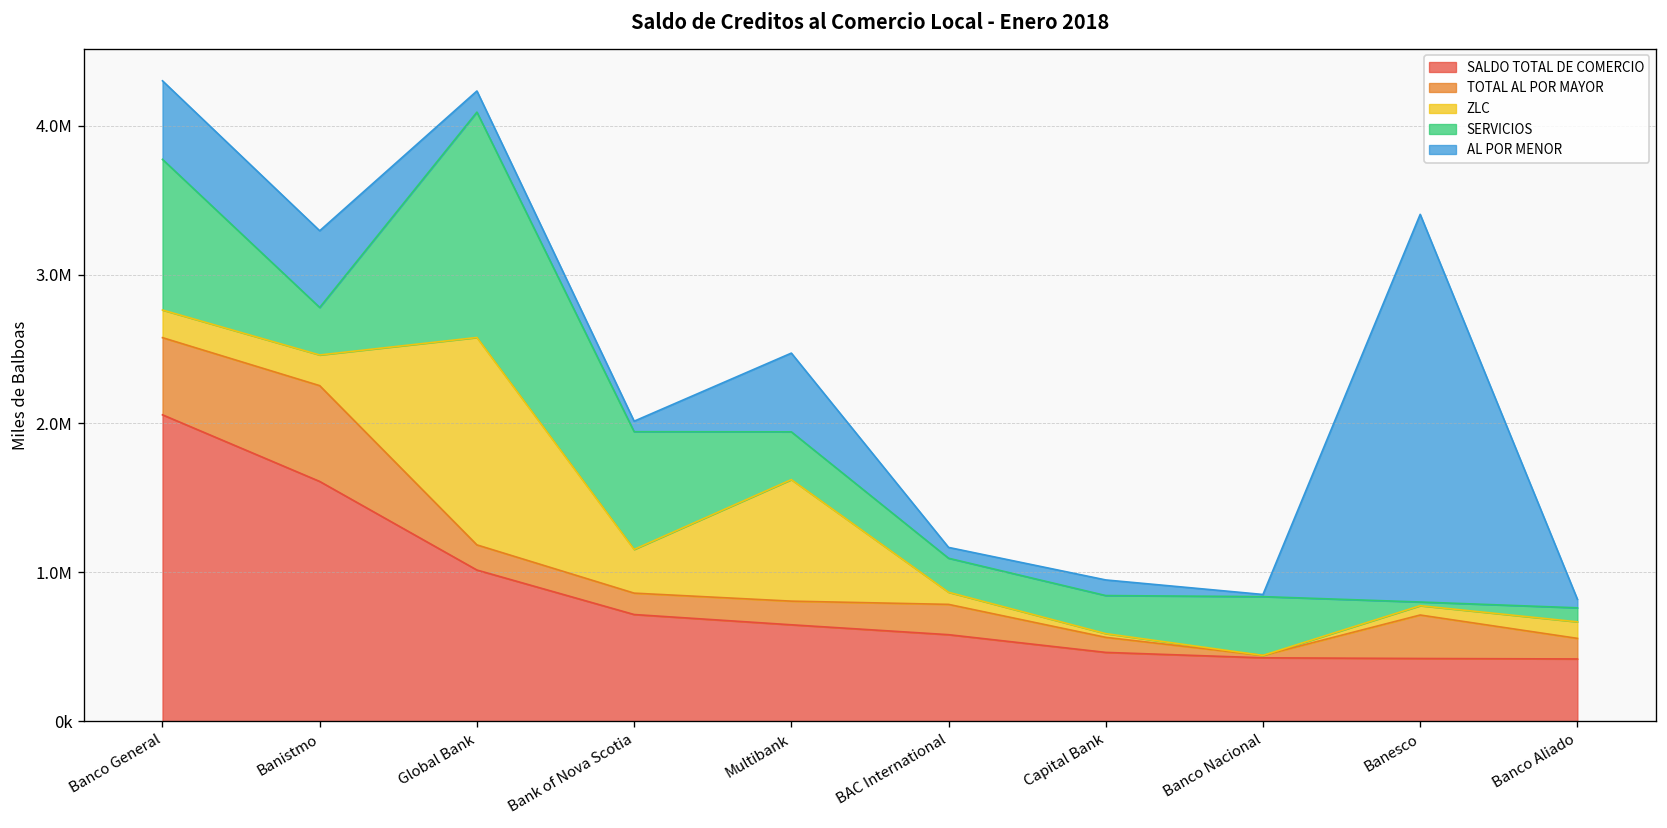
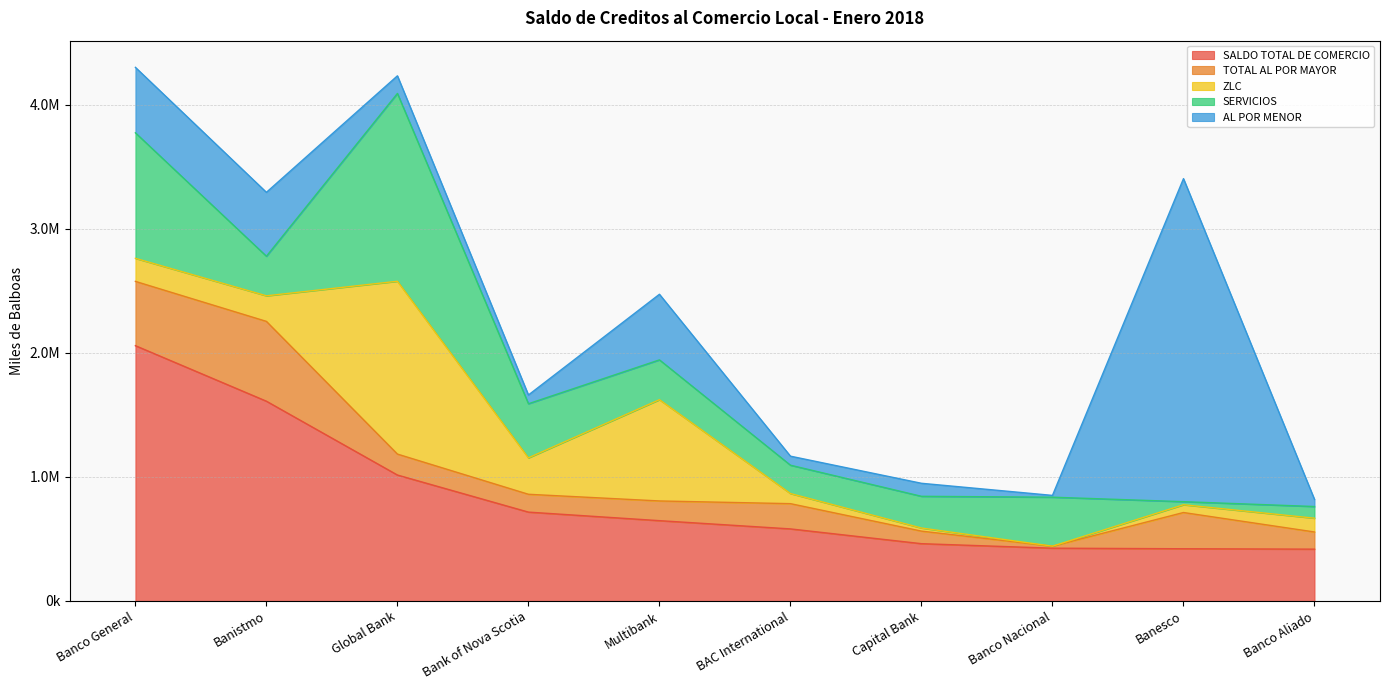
SERVICIOS, Bank of Nova Scotia: 790000 -> 440000
